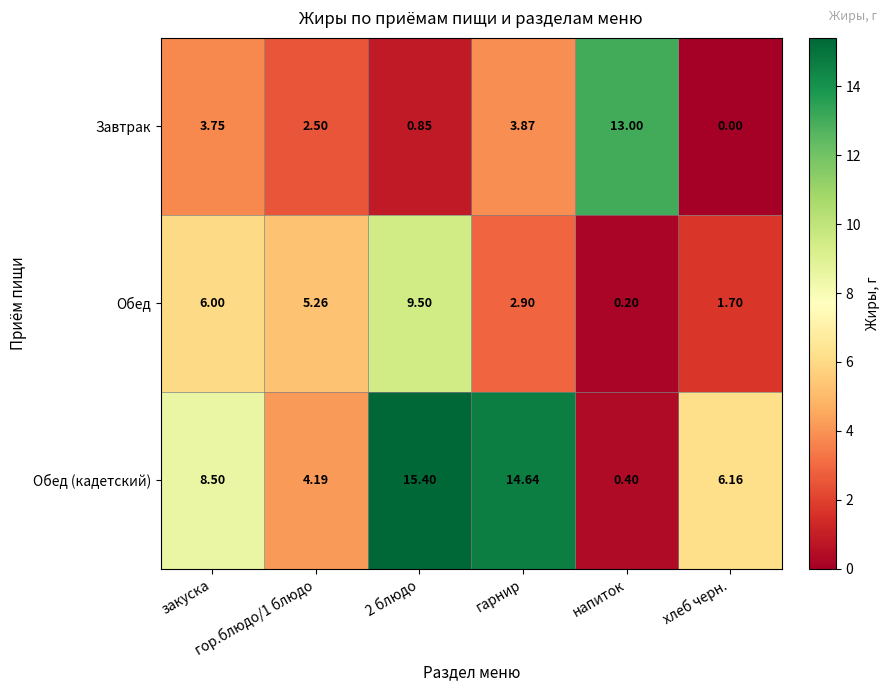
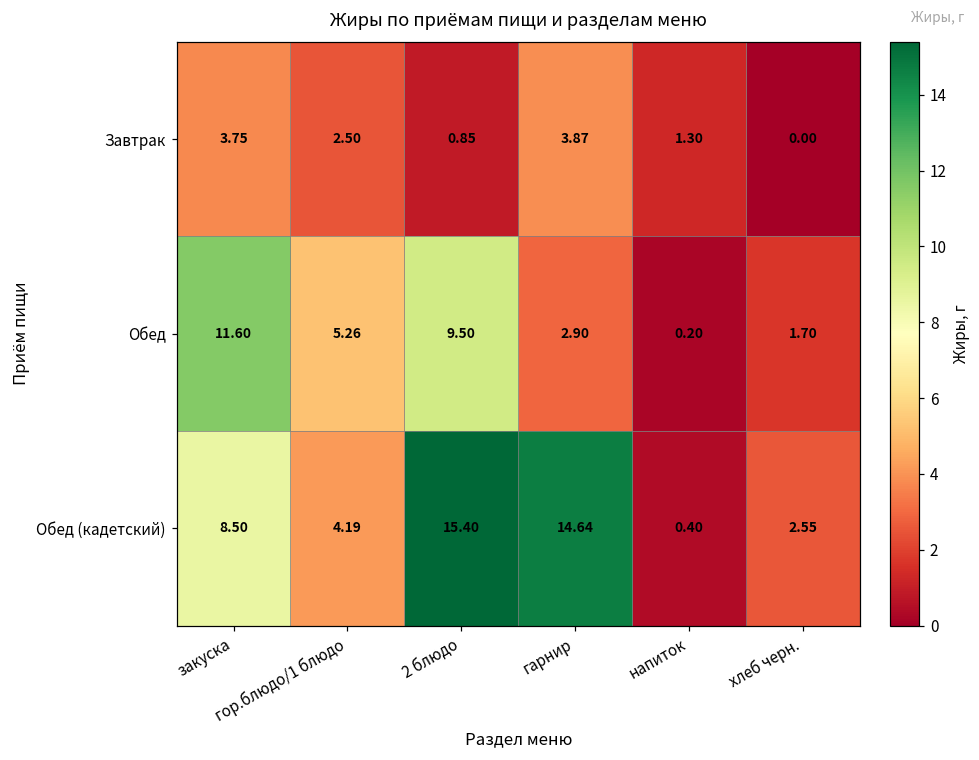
Завтрак, напиток: 13.00 -> 1.30
Обед, закуска: 6.00 -> 11.60
Обед (кадетский), хлеб черн.: 6.16 -> 2.55
